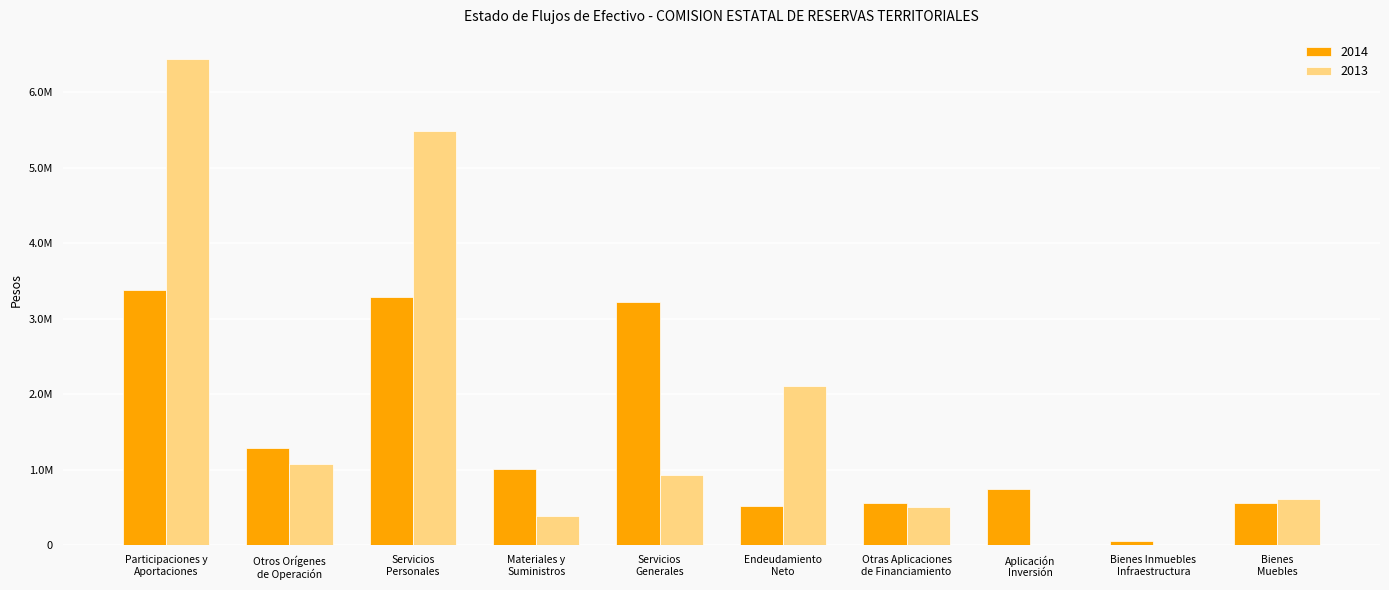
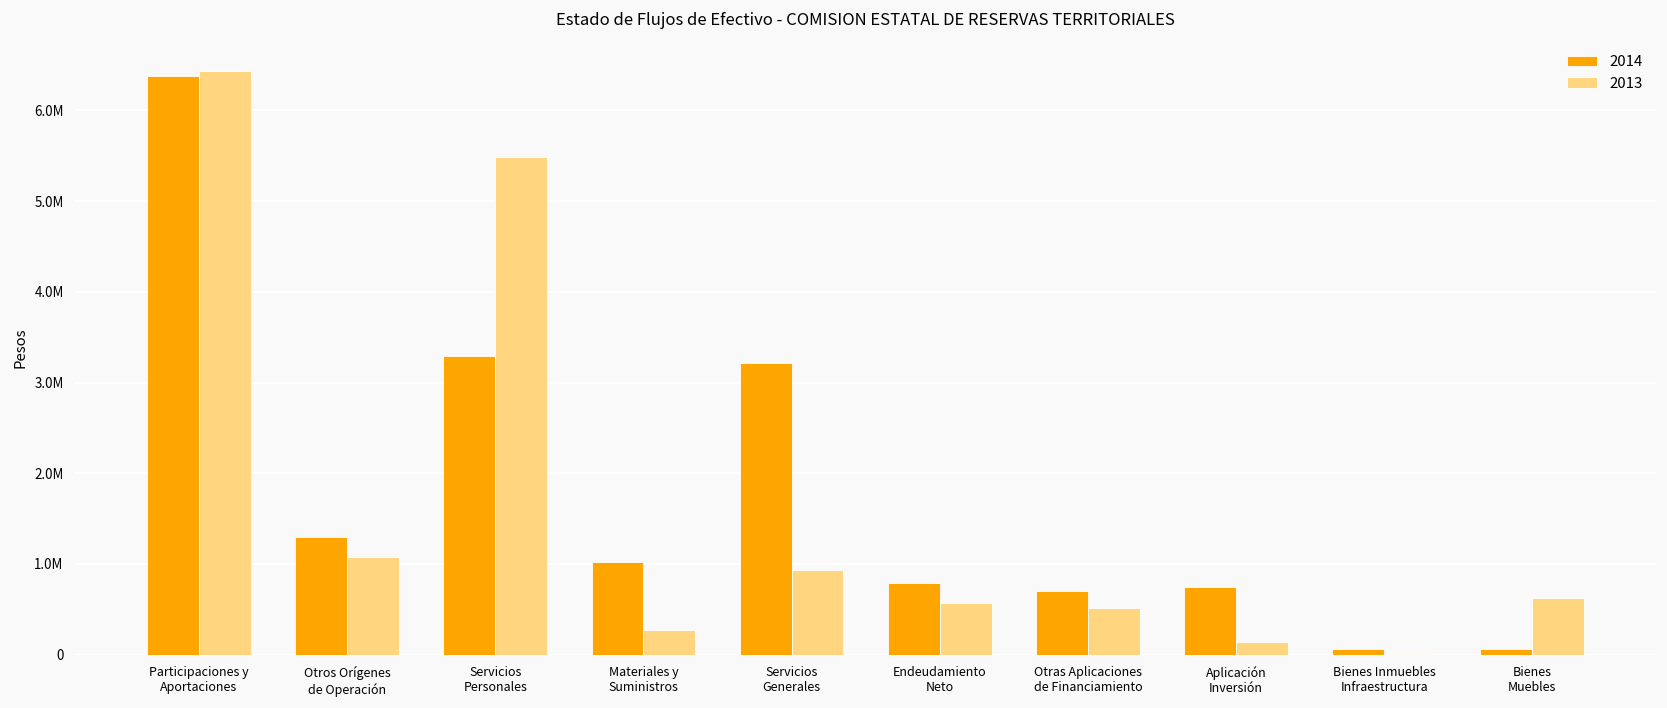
2014, Participaciones y Aportaciones: 3400000 -> 6400000
2013, Materiales y Suministros: 400000 -> 300000
2014, Endeudamiento Neto: 500000 -> 800000
2013, Endeudamiento Neto: 2100000 -> 600000
2014, Otras Aplicaciones de Financiamiento: 600000 -> 700000
2013, Aplicación Inversión: 0 -> 100000
2014, Bienes Muebles: 600000 -> 100000
